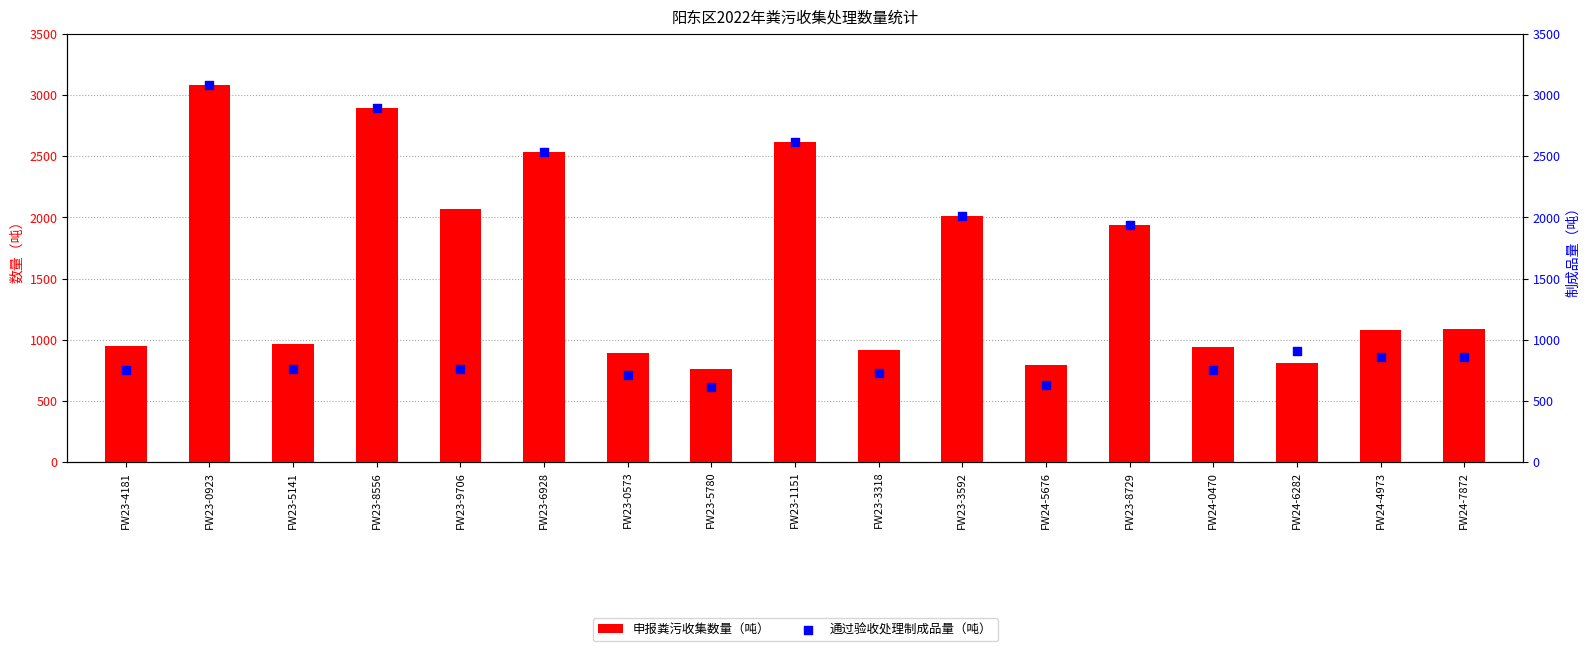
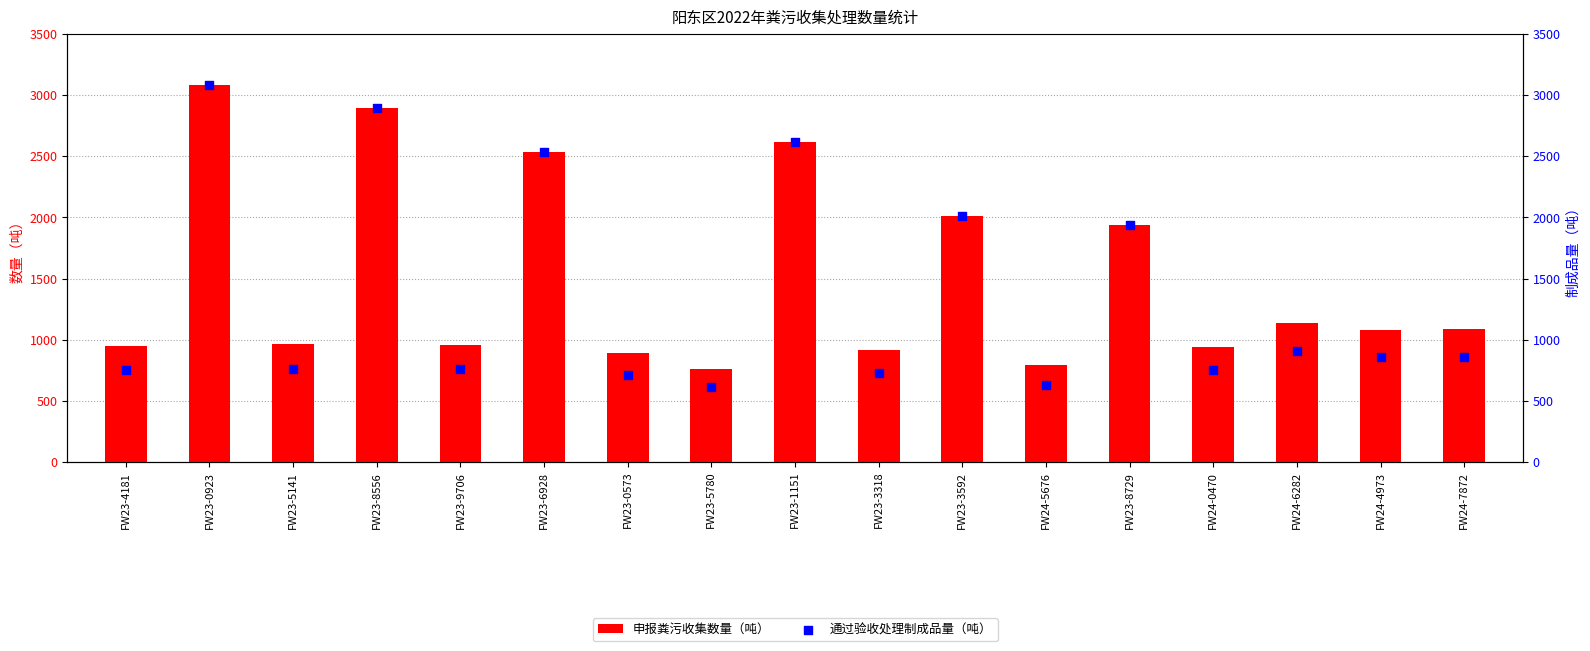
申报粪污收集数量（吨）, FW23-9706: 2070 -> 960
申报粪污收集数量（吨）, FW24-6282: 810 -> 1130
